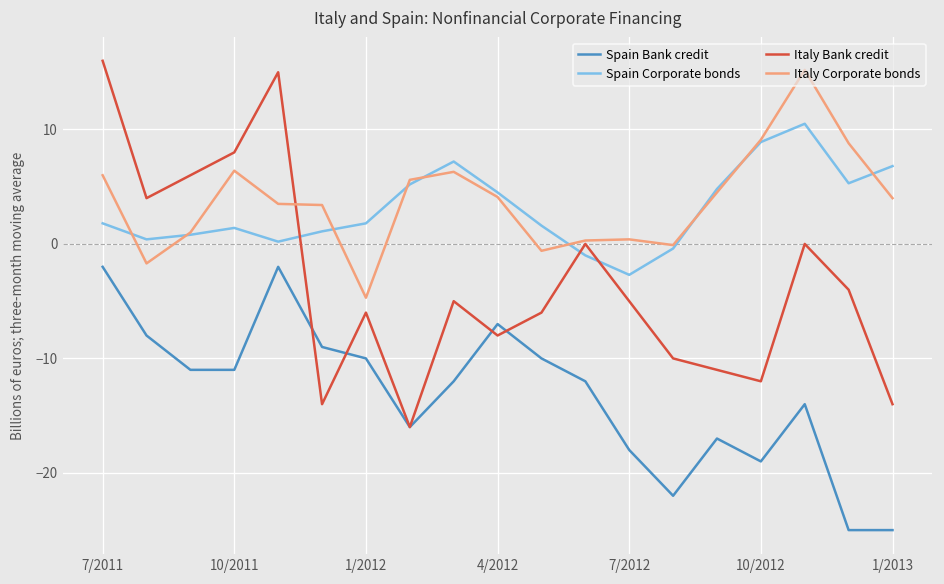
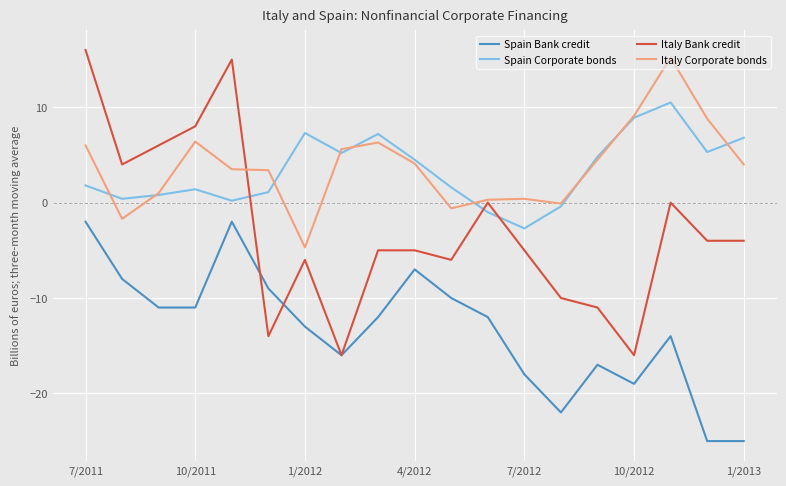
Spain Bank credit, 1/2012: -10 -> -13
Spain Corporate bonds, 1/2012: 2 -> 7
Italy Bank credit, 4/2012: -8 -> -5
Italy Bank credit, 10/2012: -12 -> -16
Italy Bank credit, 1/2013: -14 -> -4
